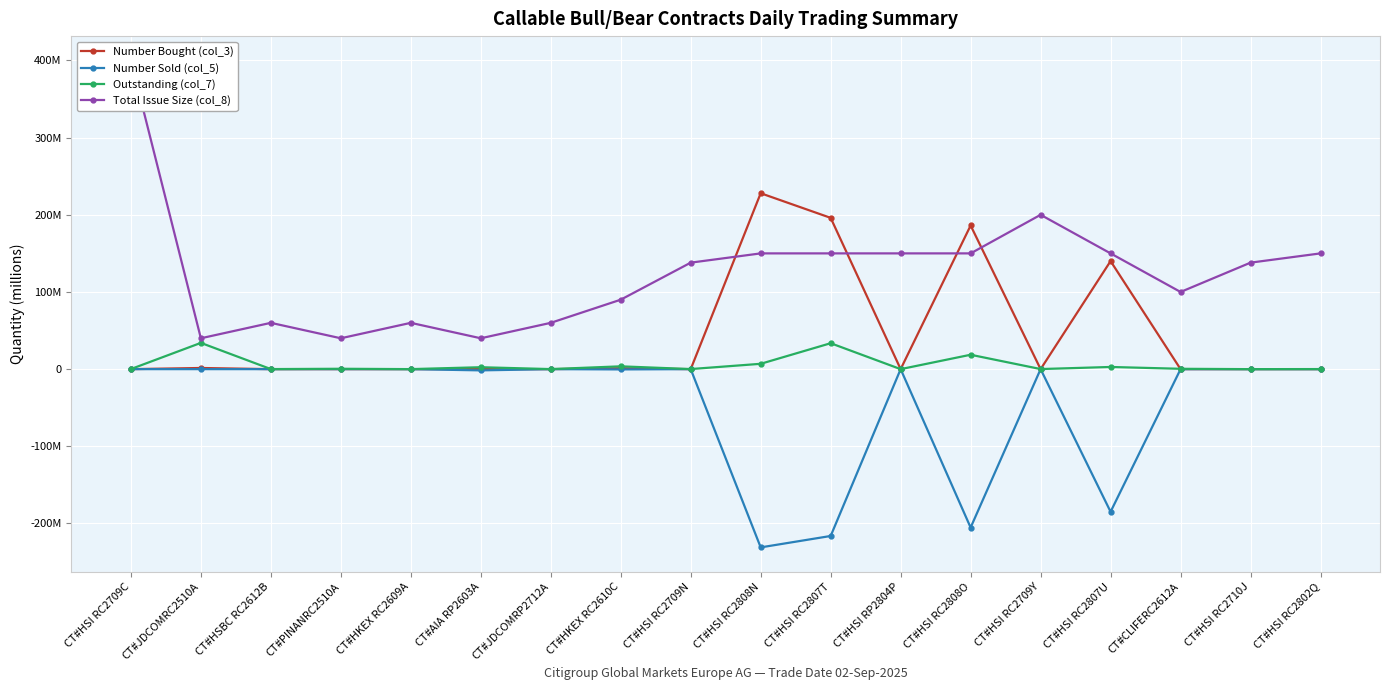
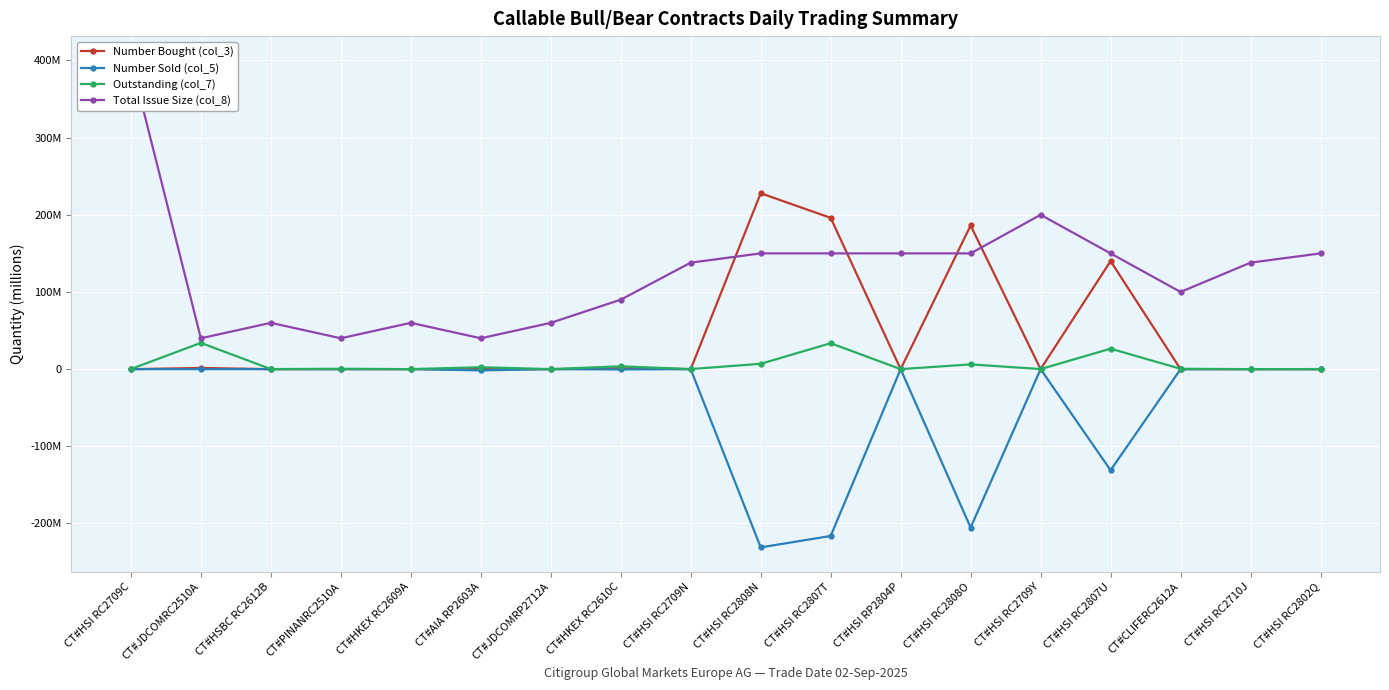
Outstanding (col_7), CT#HSI RC2808O: 20000000 -> 10000000
Number Sold (col_5), CT#HSI RC2807U: -180000000 -> -130000000
Outstanding (col_7), CT#HSI RC2807U: 0 -> 30000000
